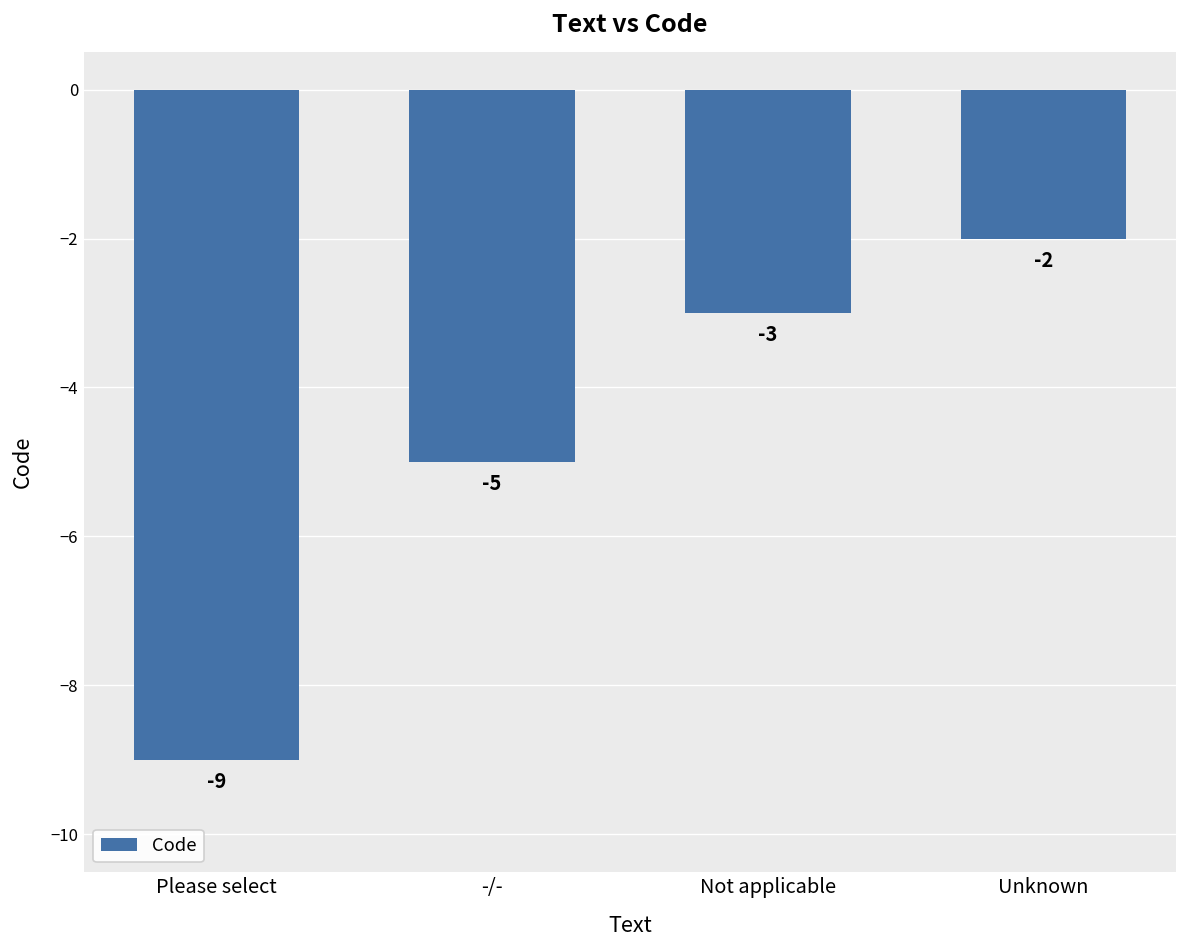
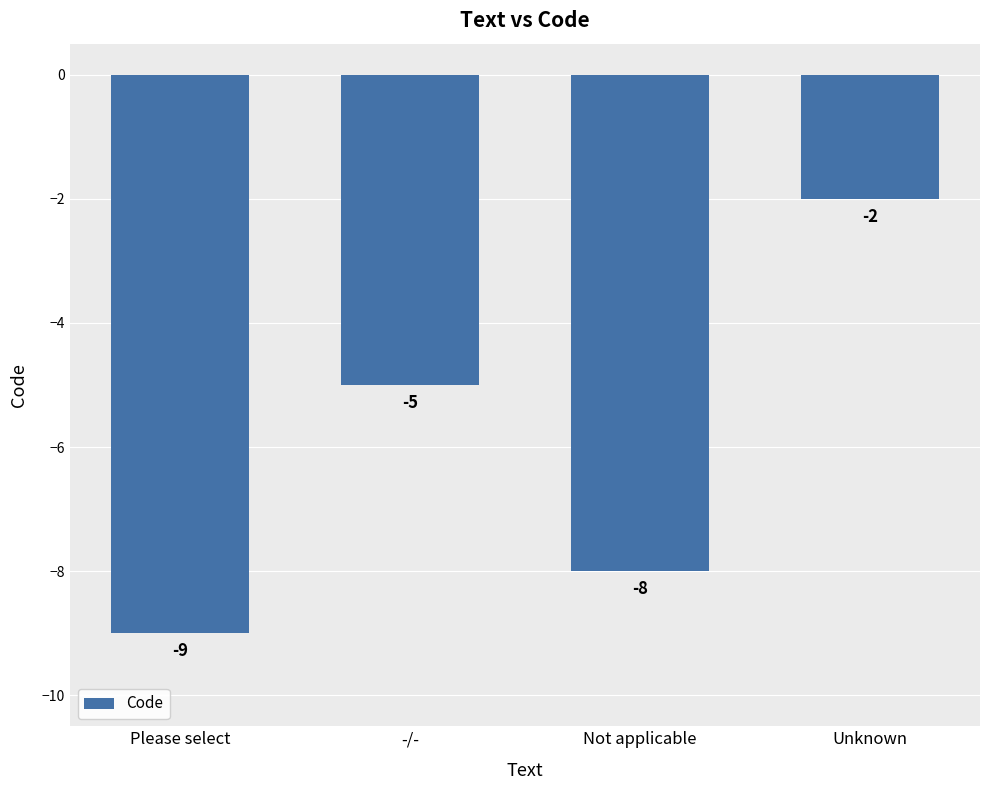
Not applicable: -3 -> -8
